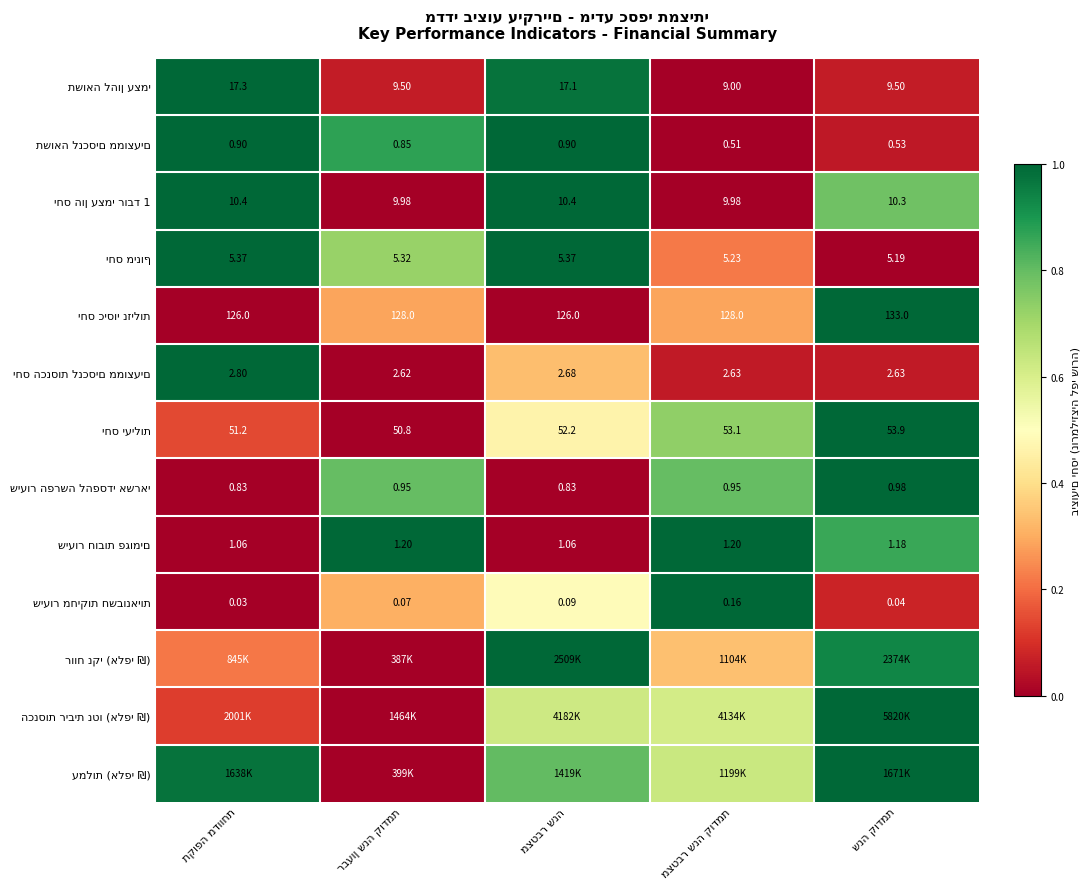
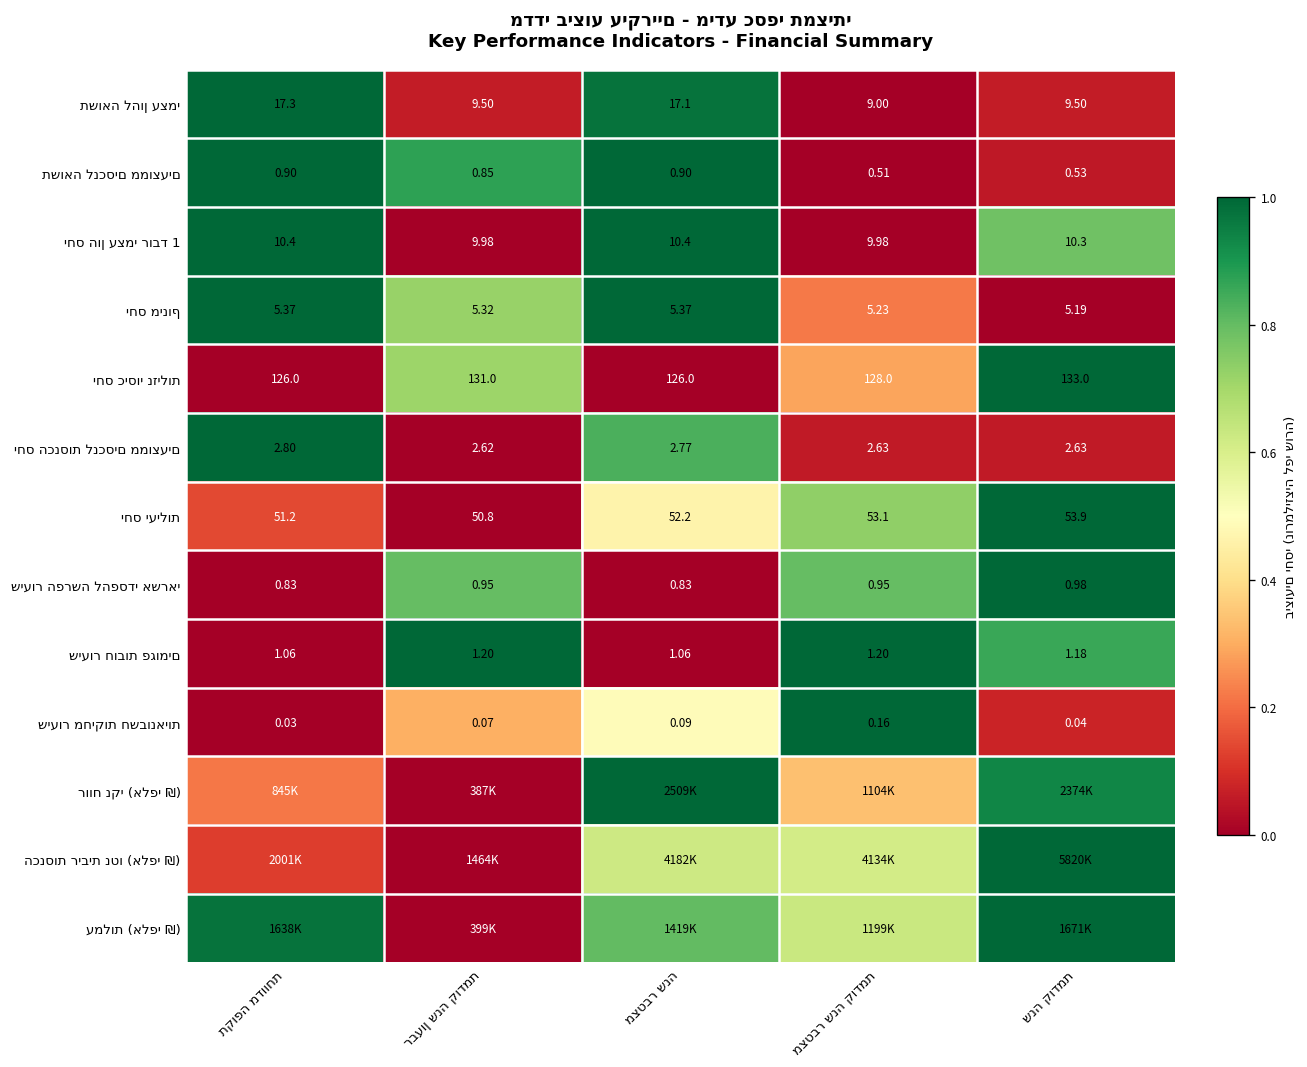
יחס כיסוי נזילות, רבעון שנה קודמת: 128.0 -> 131.0
יחס הכנסות לנכסים ממוצעים, מצטבר שנה: 2.68 -> 2.77
